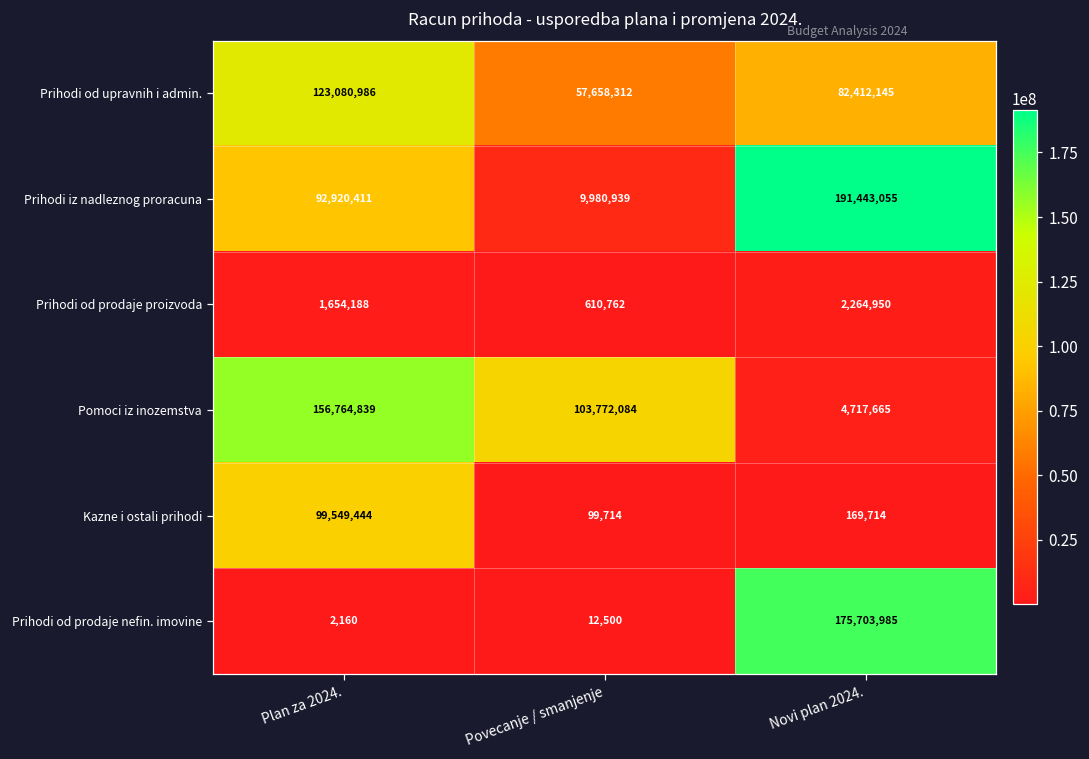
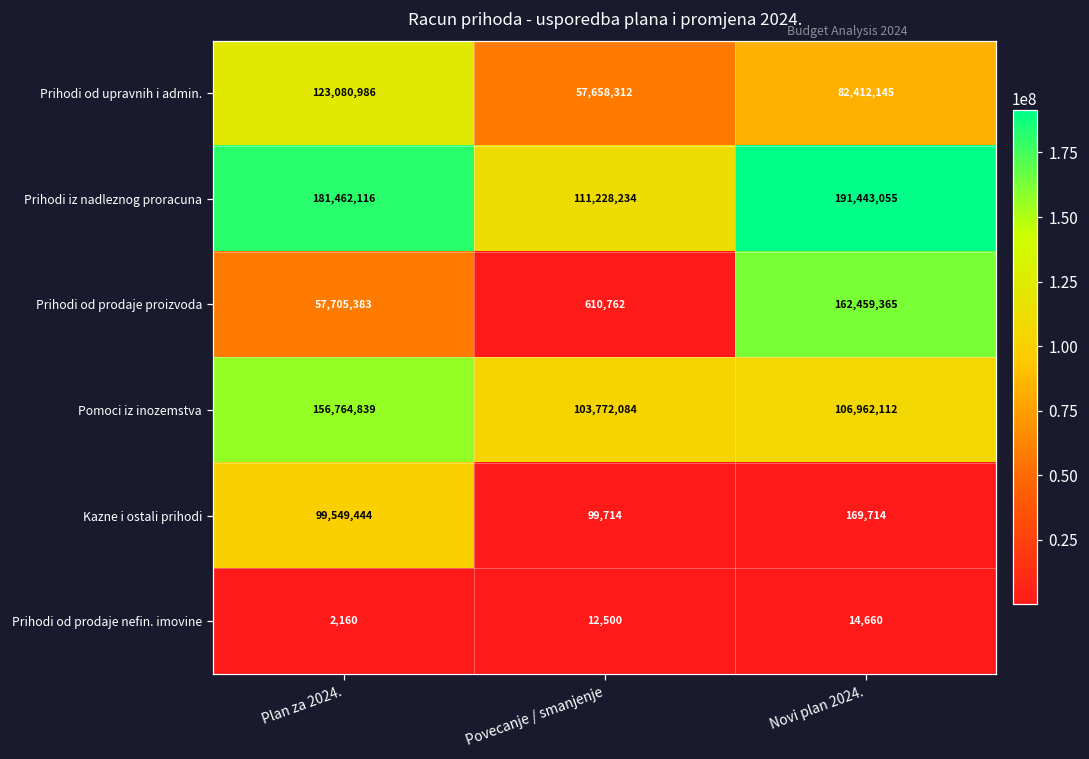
Prihodi iz nadleznog proracuna, Plan za 2024.: 92,920,411 -> 181,462,116
Prihodi iz nadleznog proracuna, Povecanje / smanjenje: 9,980,939 -> 111,228,234
Prihodi od prodaje proizvoda, Plan za 2024.: 1,654,188 -> 57,705,383
Prihodi od prodaje proizvoda, Novi plan 2024.: 2,264,950 -> 162,459,365
Pomoci iz inozemstva, Novi plan 2024.: 4,717,665 -> 106,962,112
Prihodi od prodaje nefin. imovine, Novi plan 2024.: 175,703,985 -> 14,660
